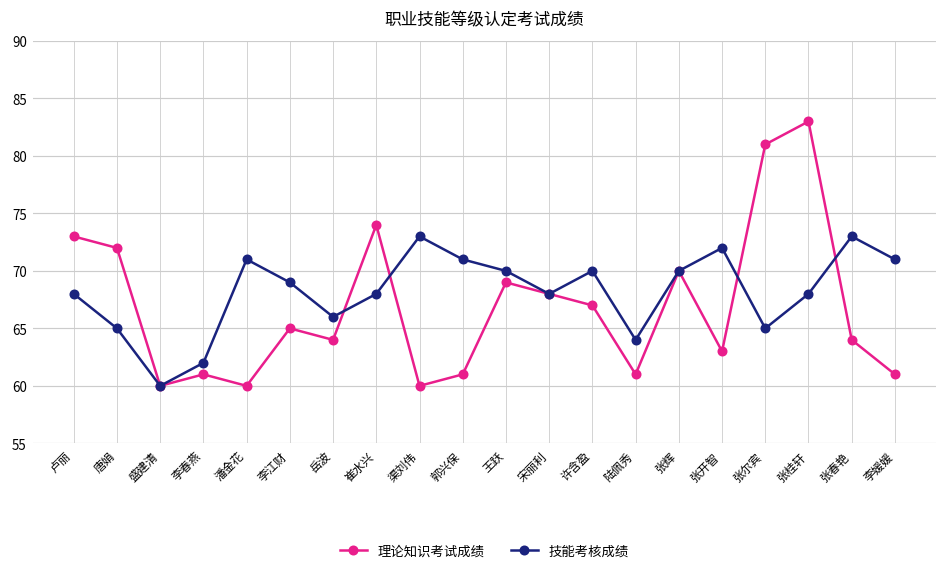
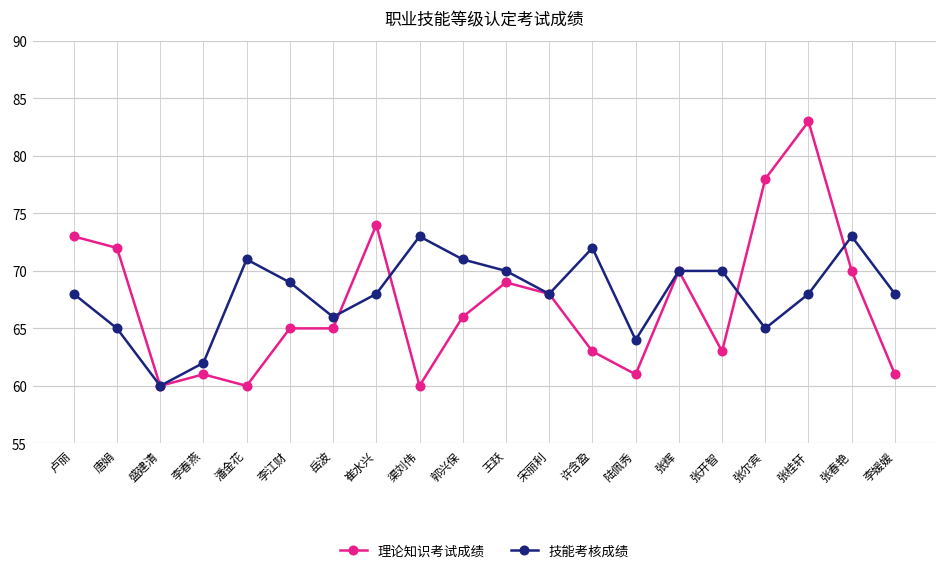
理论知识考试成绩, 岳波: 64 -> 65
理论知识考试成绩, 郭兴保: 61 -> 66
理论知识考试成绩, 许含盈: 67 -> 63
技能考核成绩, 许含盈: 70 -> 72
技能考核成绩, 张开智: 72 -> 70
理论知识考试成绩, 张尔宾: 81 -> 78
理论知识考试成绩, 张春艳: 64 -> 70
技能考核成绩, 李媛媛: 71 -> 68
